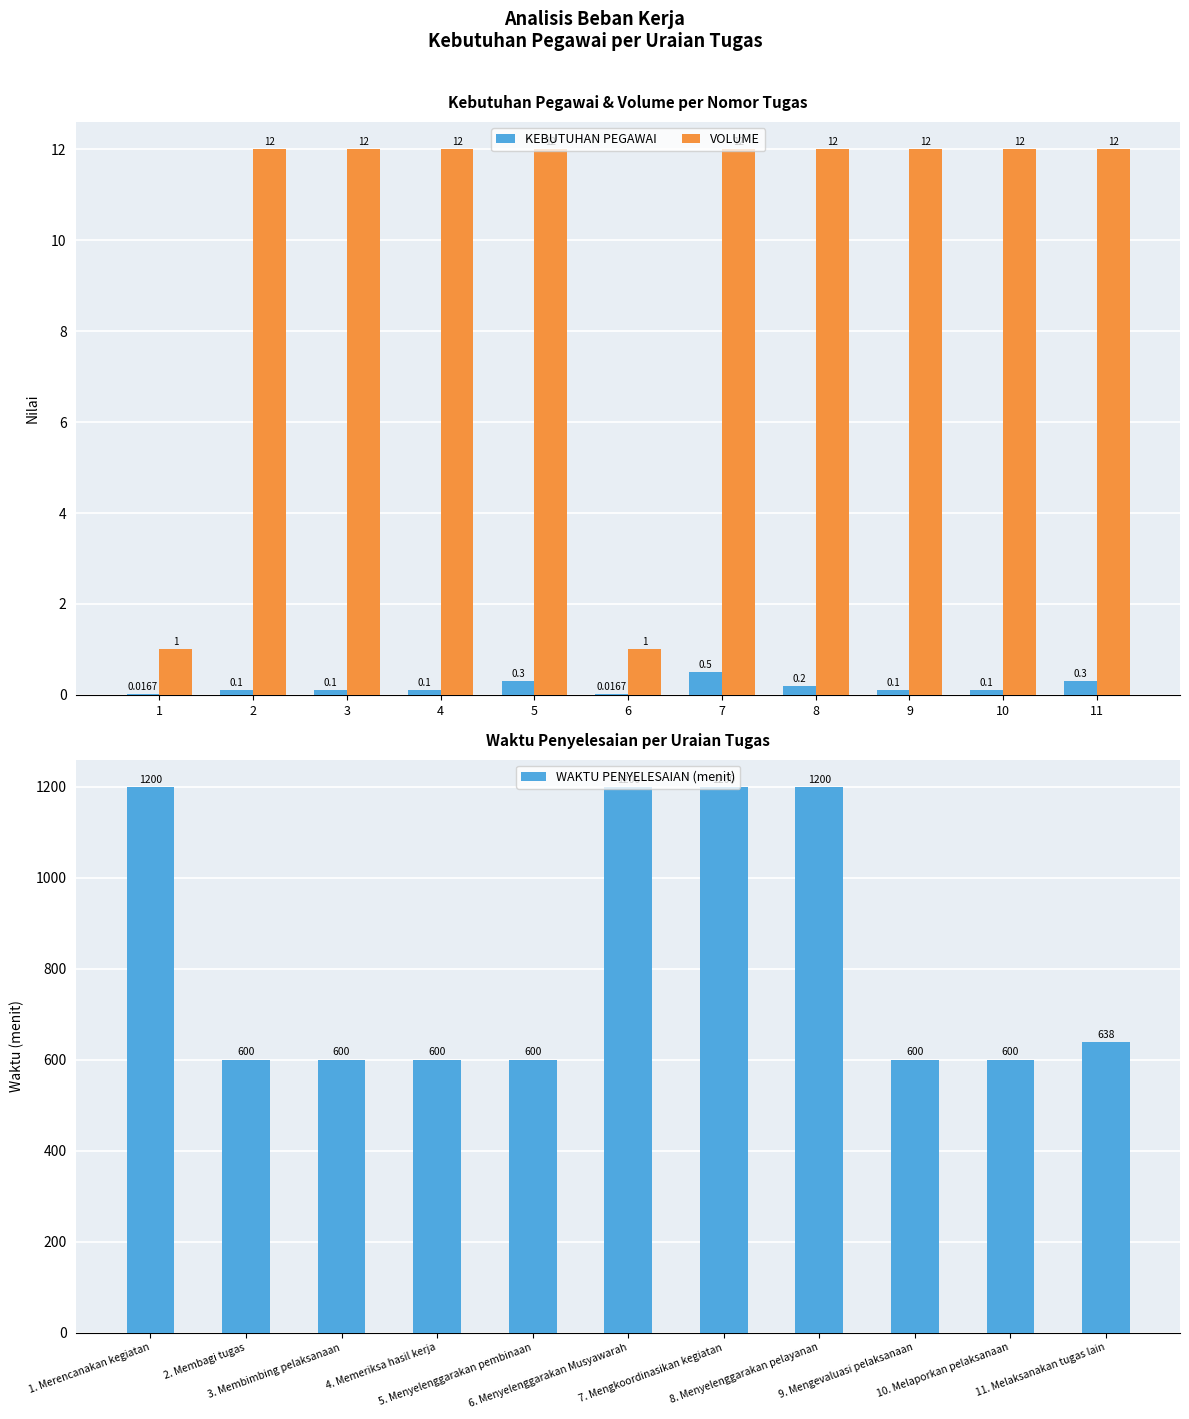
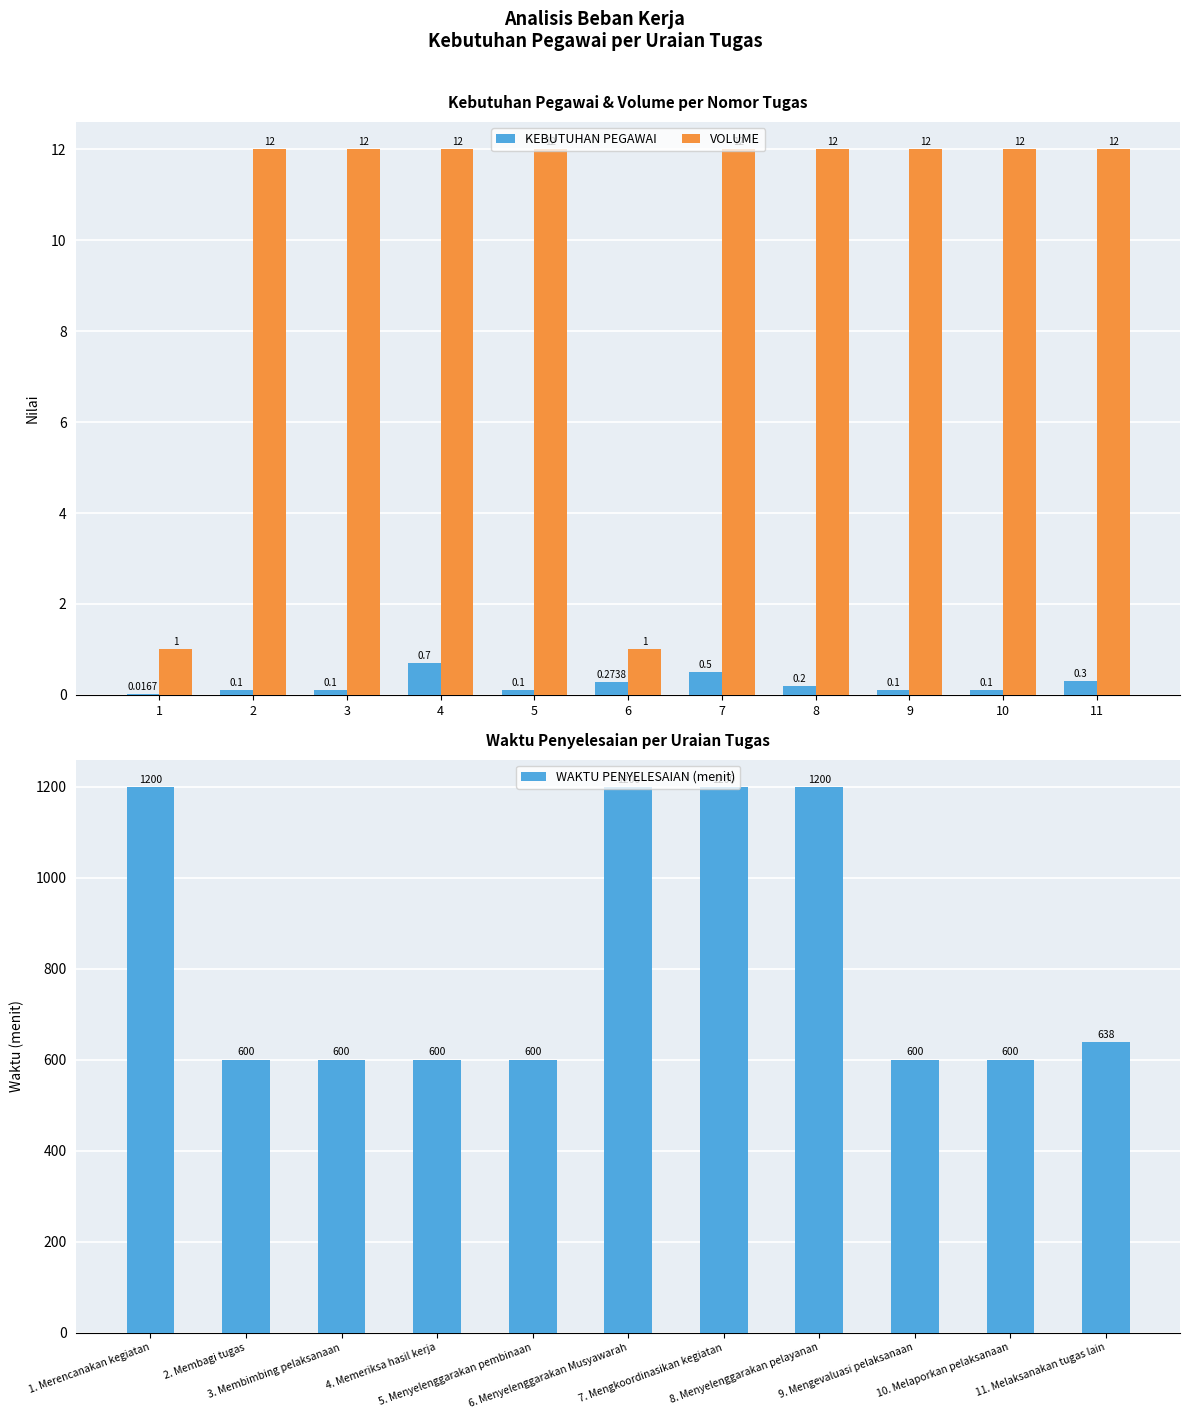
Kebutuhan Pegawai & Volume per Nomor Tugas, KEBUTUHAN PEGAWAI, 4: 0.1 -> 0.7
Kebutuhan Pegawai & Volume per Nomor Tugas, KEBUTUHAN PEGAWAI, 5: 0.3 -> 0.1
Kebutuhan Pegawai & Volume per Nomor Tugas, KEBUTUHAN PEGAWAI, 6: 0.0167 -> 0.2738
